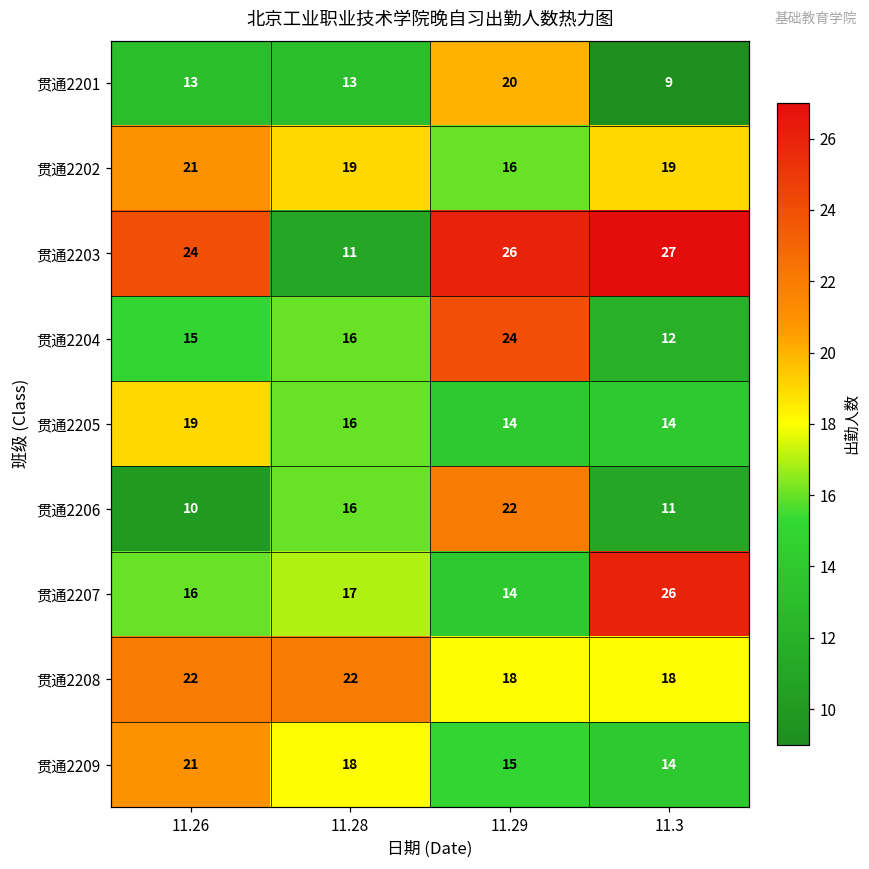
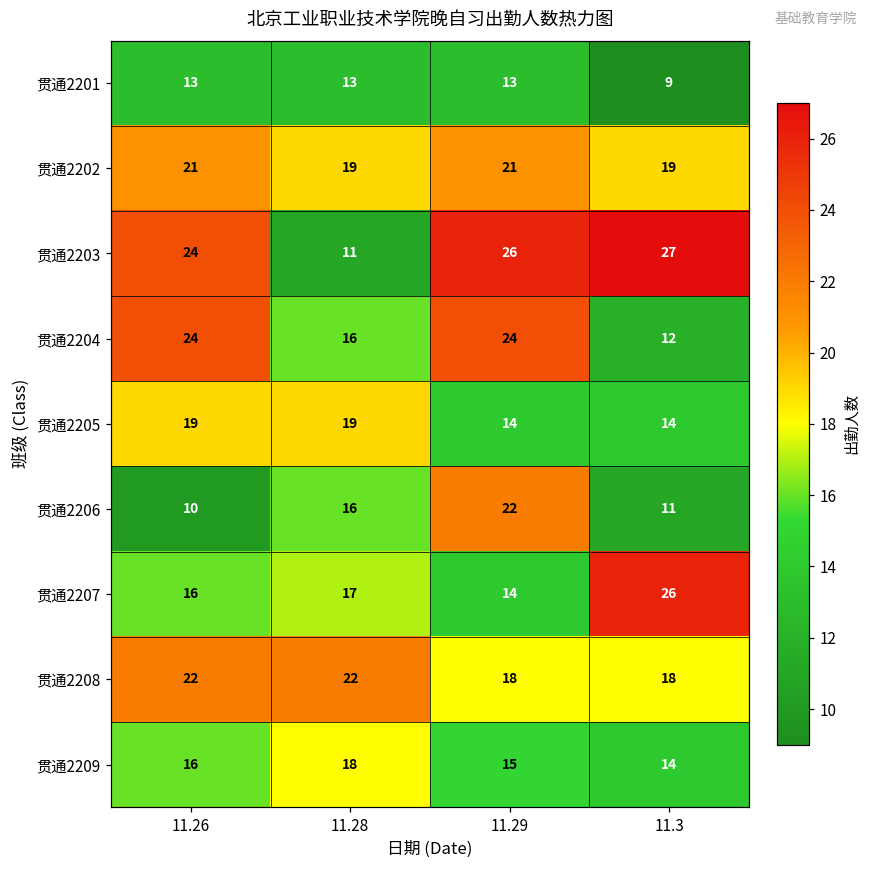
贯通2201, 11.29: 20 -> 13
贯通2202, 11.29: 16 -> 21
贯通2204, 11.26: 15 -> 24
贯通2205, 11.28: 16 -> 19
贯通2209, 11.26: 21 -> 16
